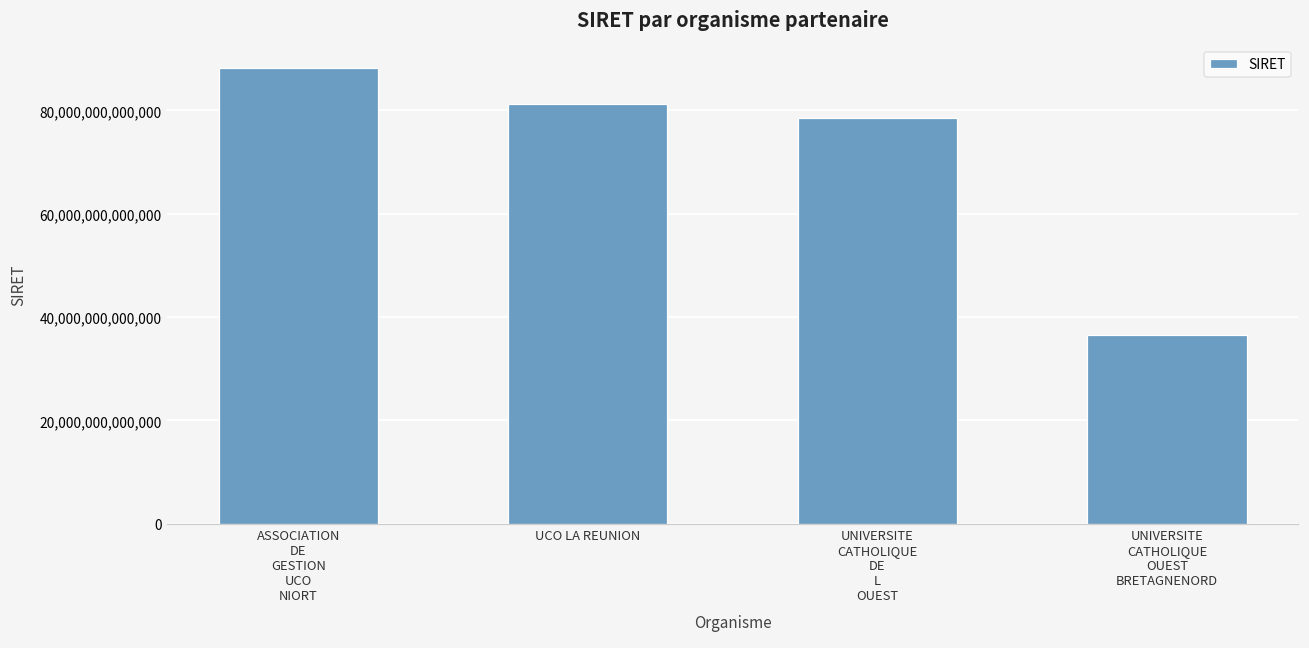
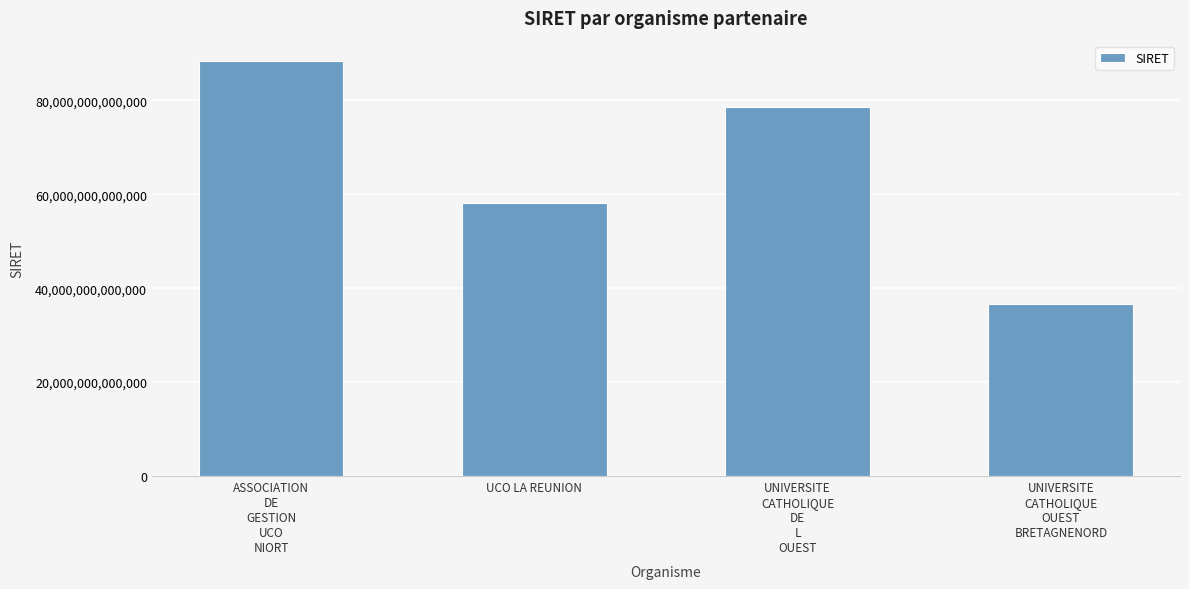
UCO LA REUNION: 81,000,000,000,000 -> 58,000,000,000,000
